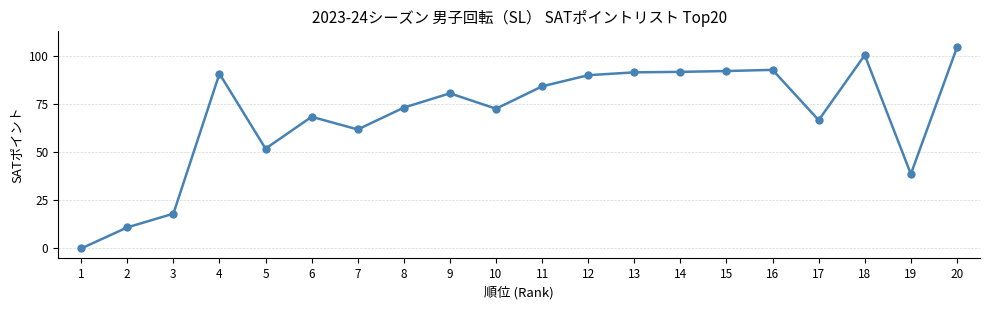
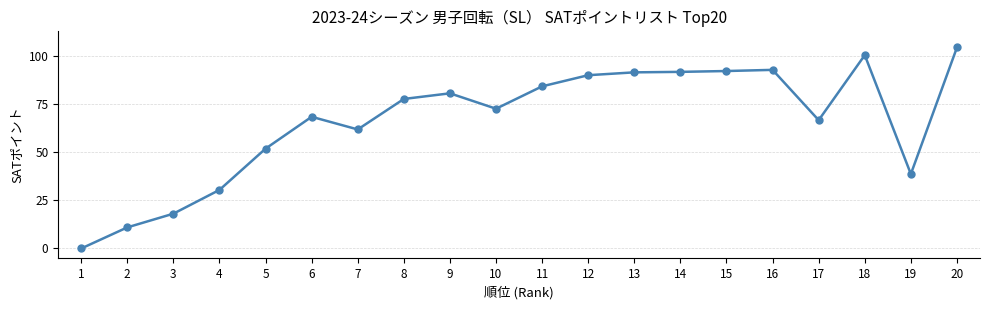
4: 91 -> 30
8: 73 -> 78
